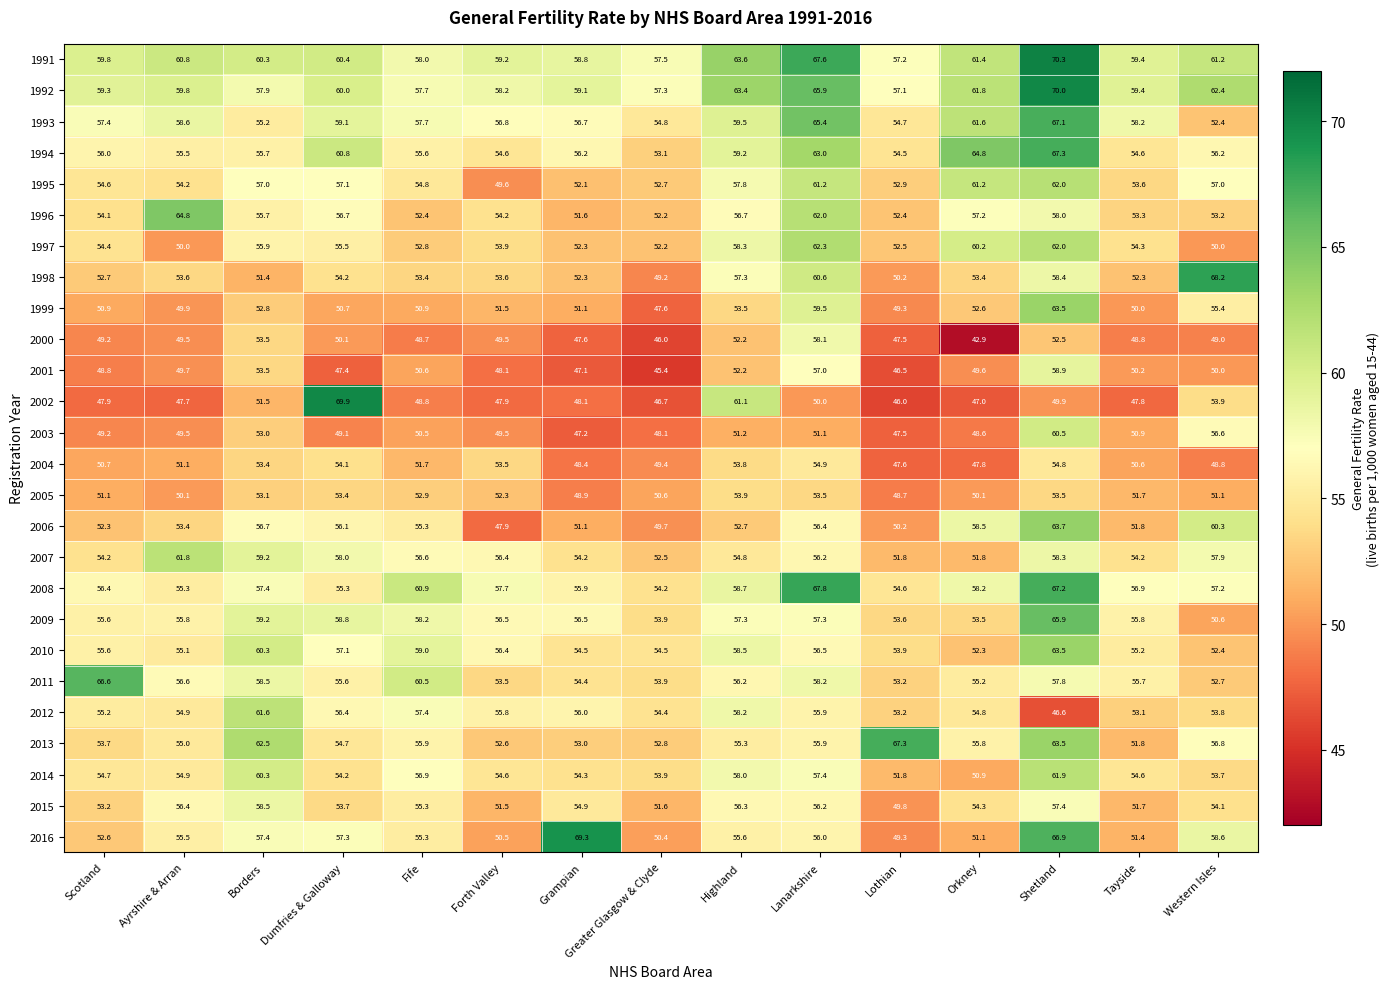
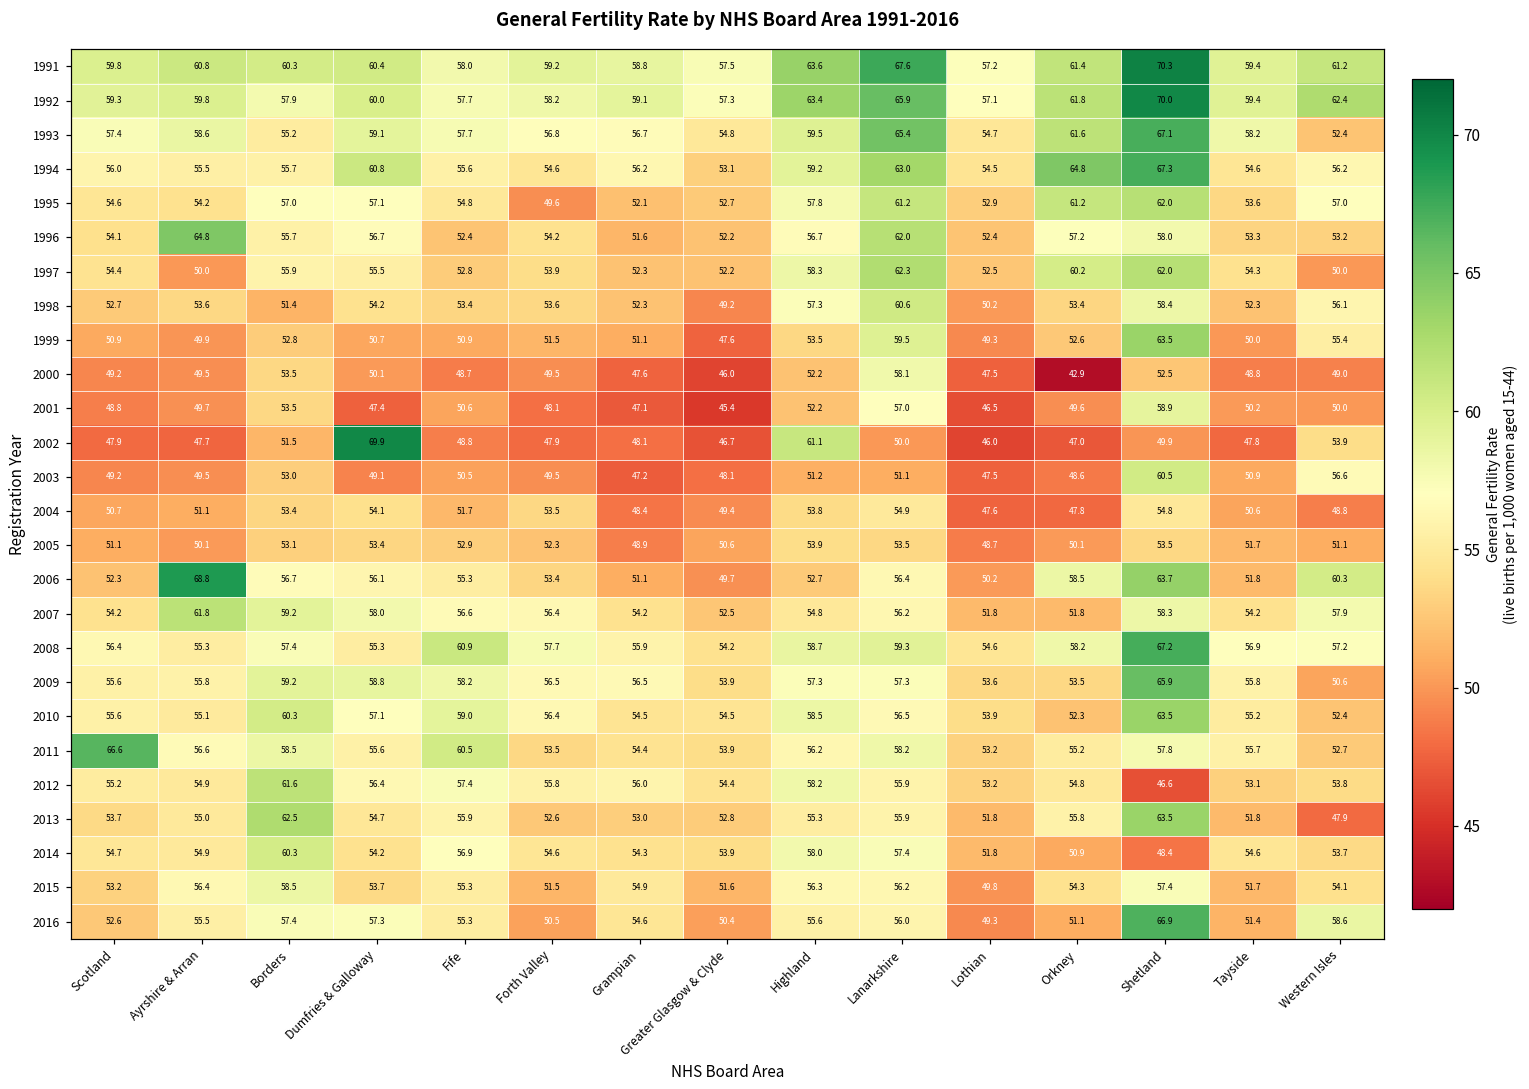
1998, Western Isles: 68.2 -> 56.1
2006, Ayrshire & Arran: 53.4 -> 68.8
2006, Forth Valley: 47.9 -> 53.4
2008, Lanarkshire: 67.8 -> 59.3
2013, Lothian: 67.3 -> 51.8
2013, Western Isles: 56.8 -> 47.9
2014, Shetland: 61.9 -> 48.4
2016, Grampian: 69.3 -> 54.6
